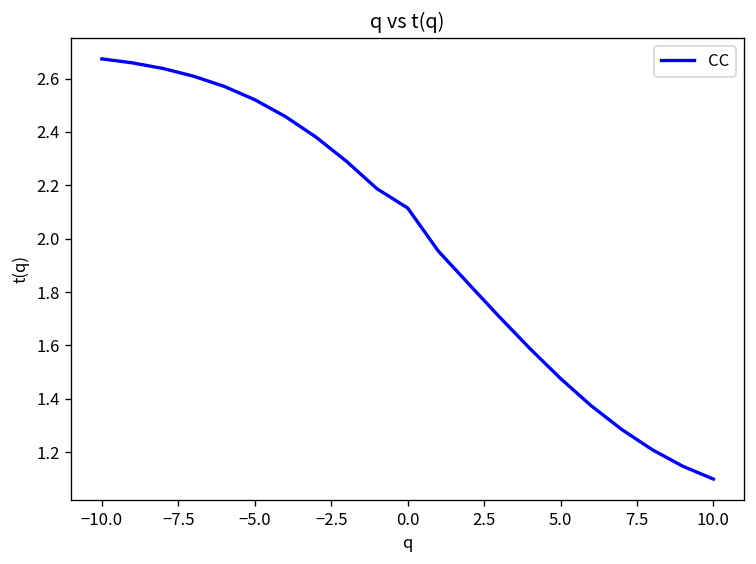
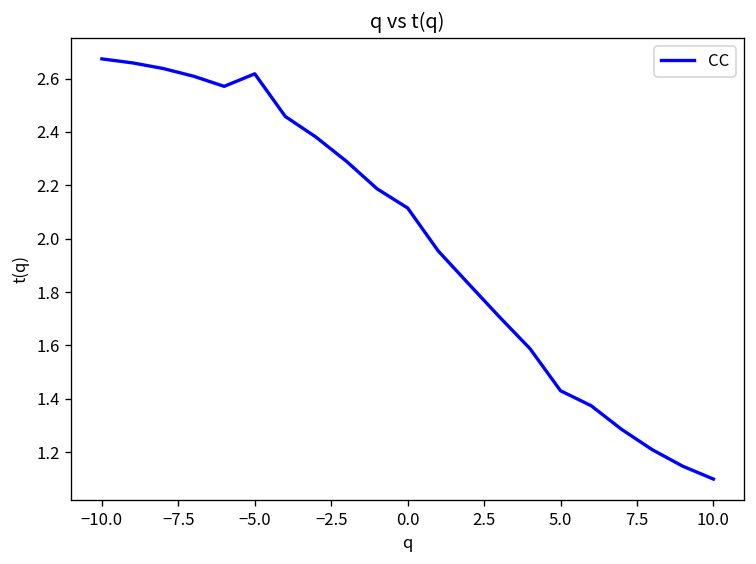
−5.0: 2.52 -> 2.62
5.0: 1.48 -> 1.43
